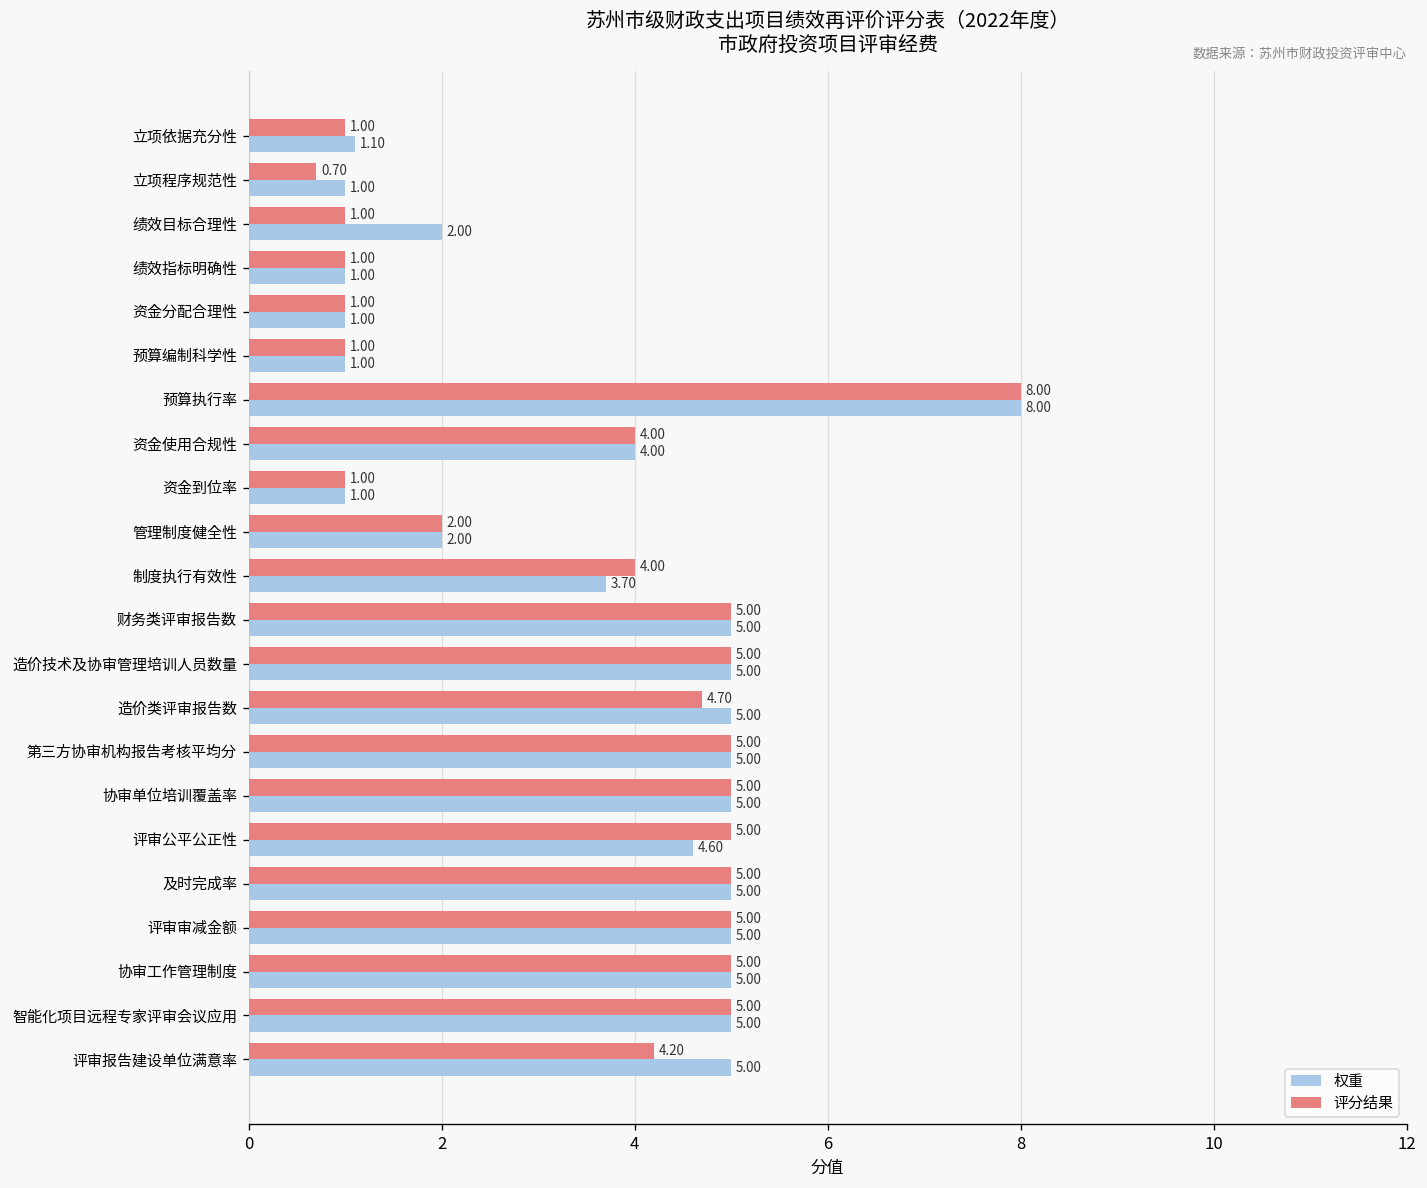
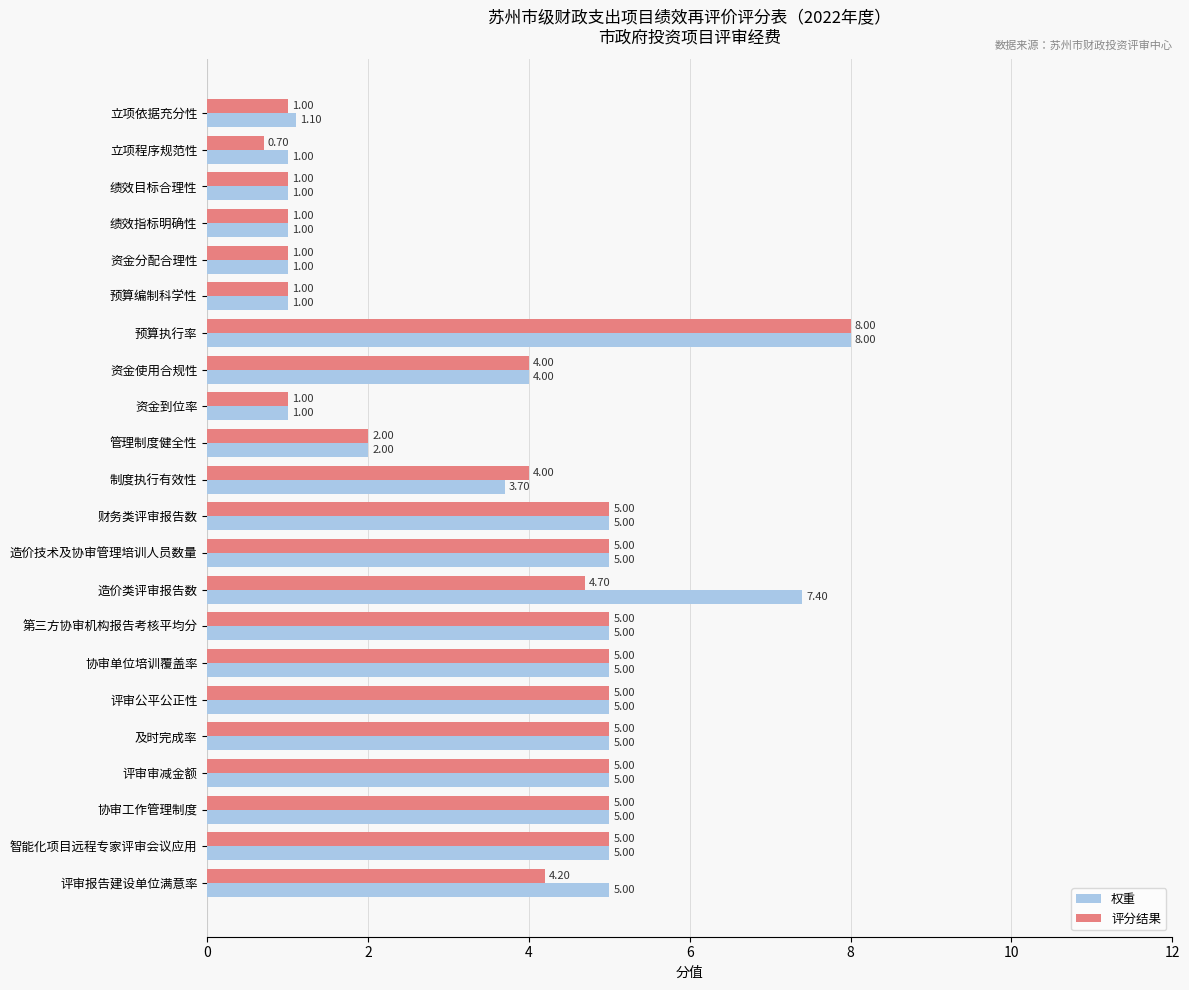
权重, 绩效目标合理性: 2.00 -> 1.00
权重, 造价类评审报告数: 5.00 -> 7.40
权重, 评审公平公正性: 4.60 -> 5.00
